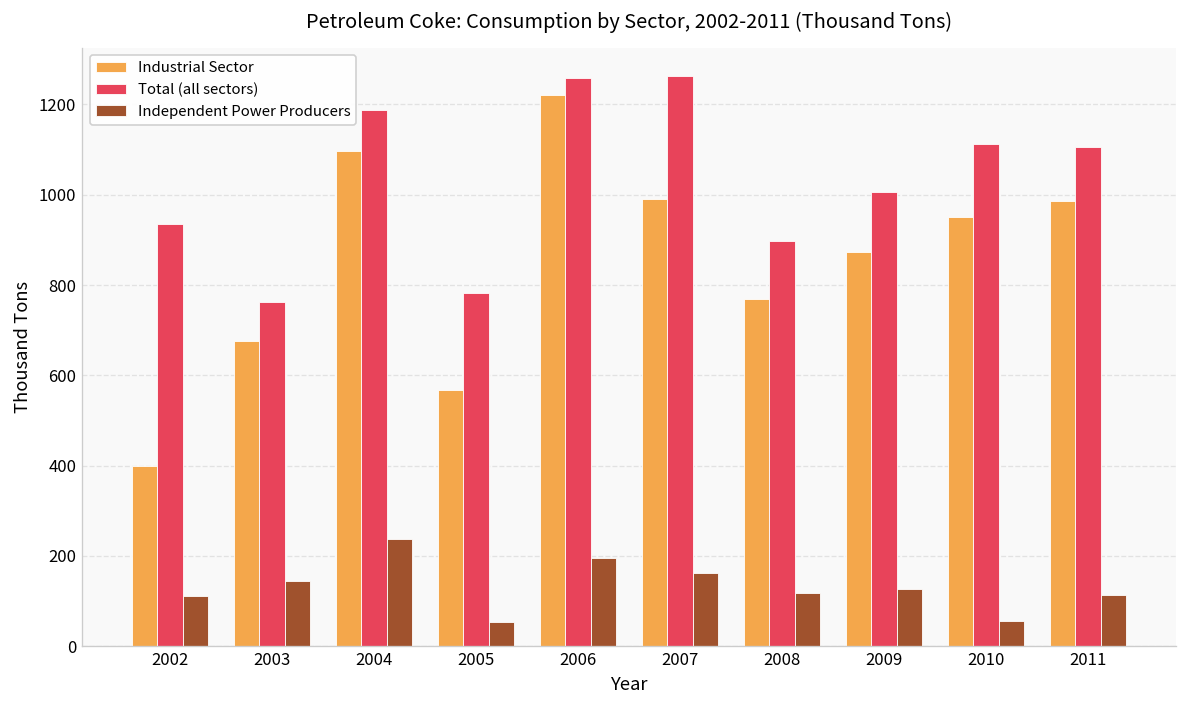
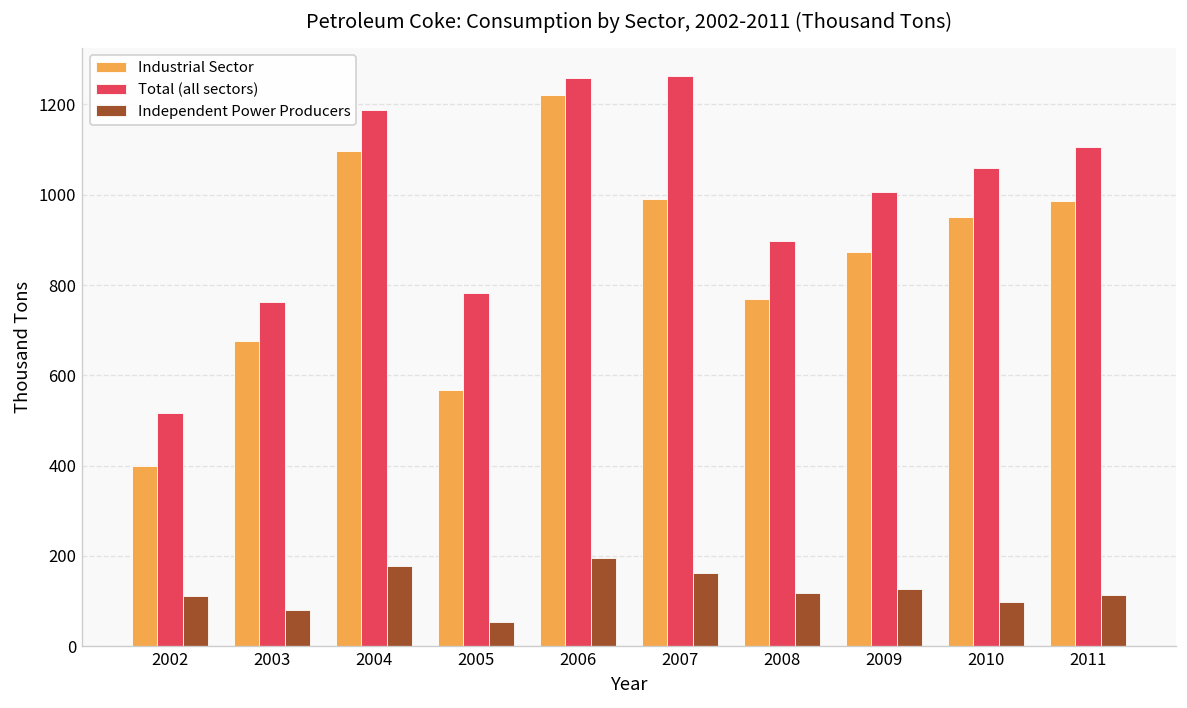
Total (all sectors), 2002: 940 -> 520
Independent Power Producers, 2003: 150 -> 80
Independent Power Producers, 2004: 240 -> 180
Total (all sectors), 2010: 1110 -> 1060
Independent Power Producers, 2010: 60 -> 100
